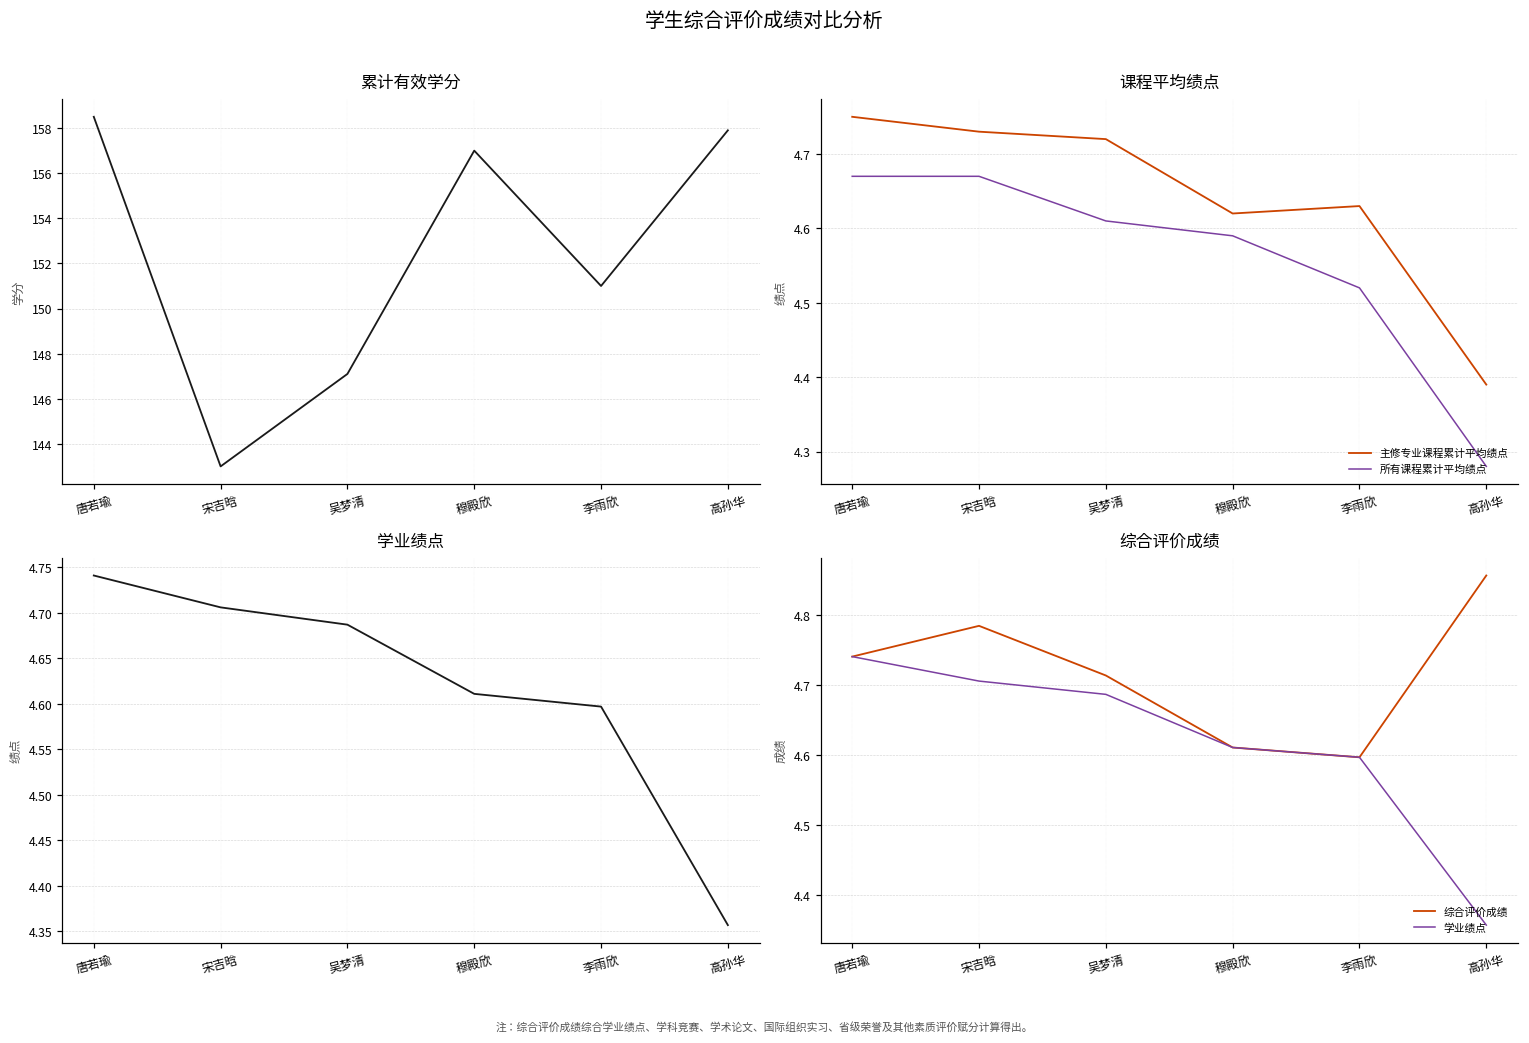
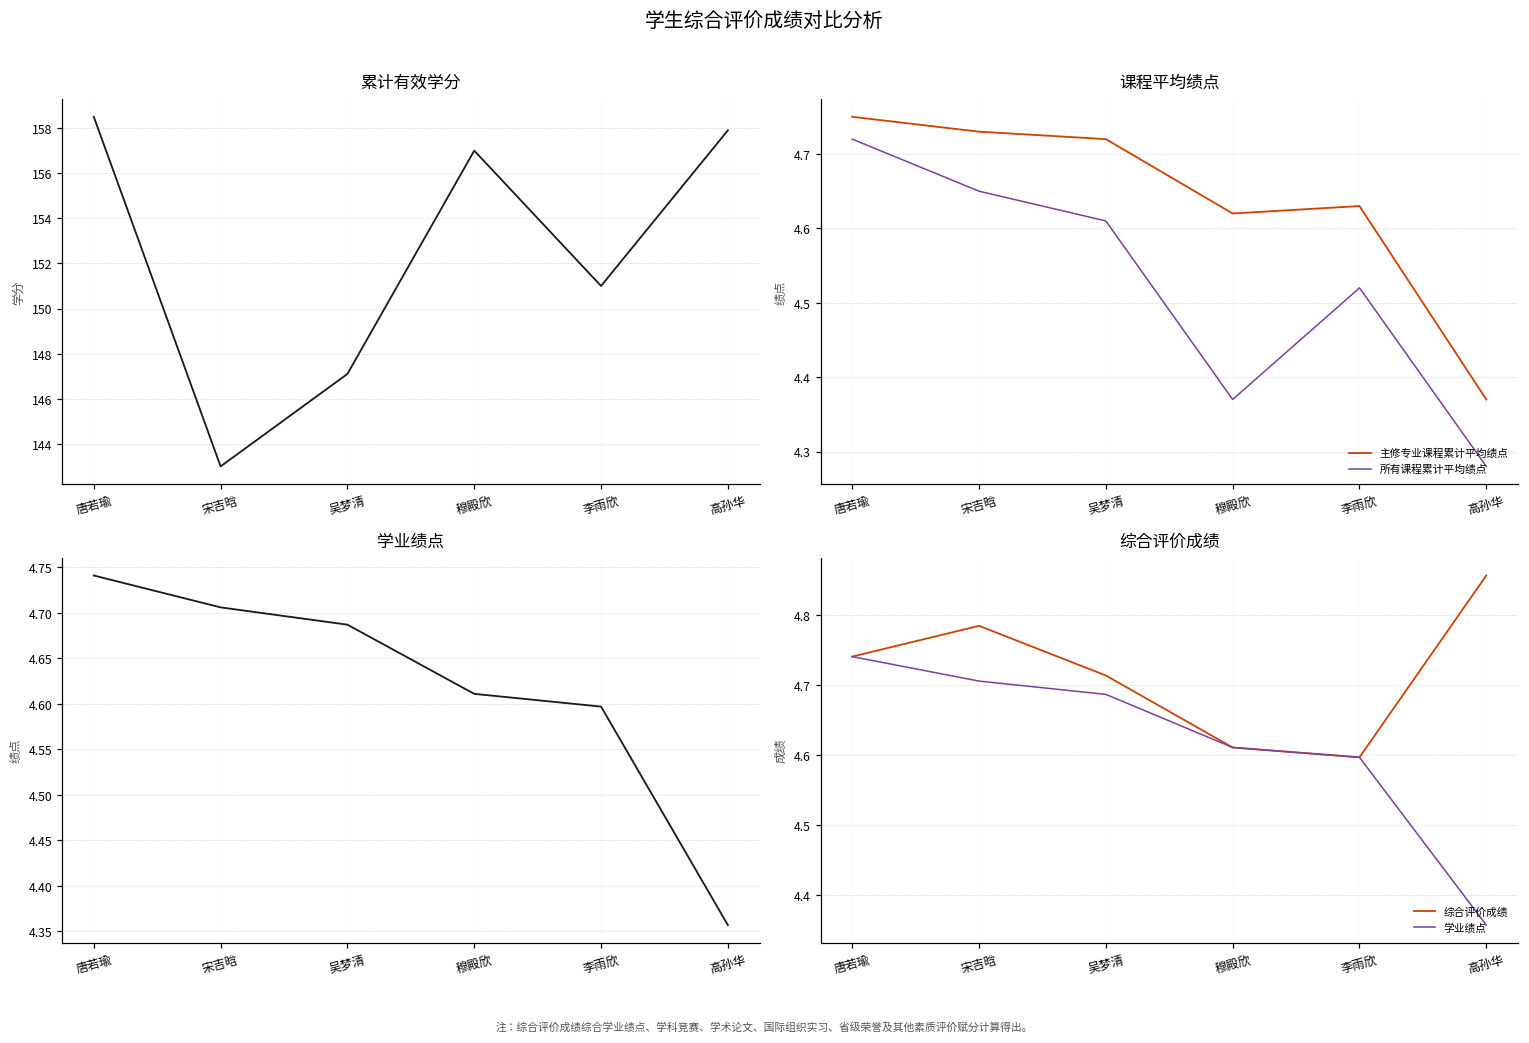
课程平均绩点, 所有课程累计平均绩点, 唐若瑜: 4.67 -> 4.72
课程平均绩点, 所有课程累计平均绩点, 宋吉晗: 4.67 -> 4.65
课程平均绩点, 所有课程累计平均绩点, 穆殿欣: 4.59 -> 4.37
课程平均绩点, 主修专业课程累计平均绩点, 高孙华: 4.39 -> 4.37
